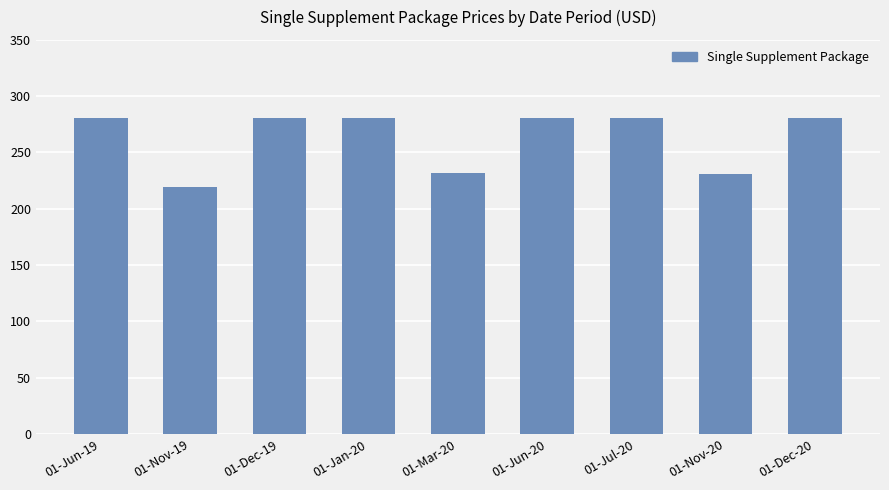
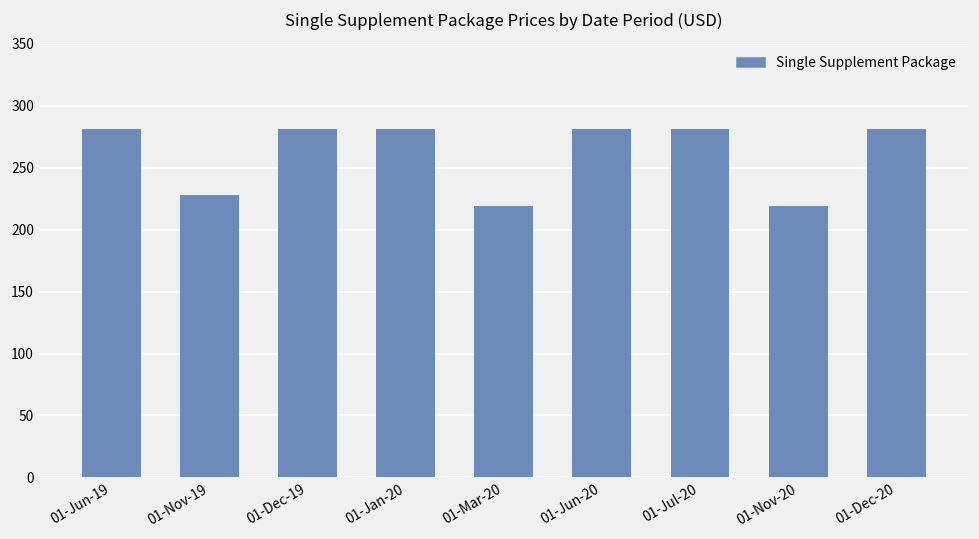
01-Nov-19: 219 -> 228
01-Mar-20: 232 -> 219
01-Nov-20: 231 -> 219
